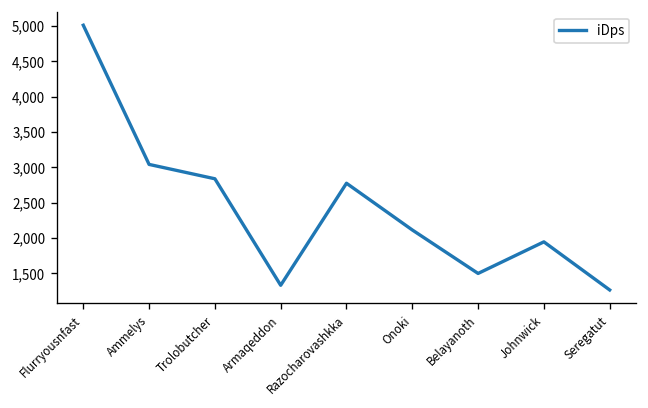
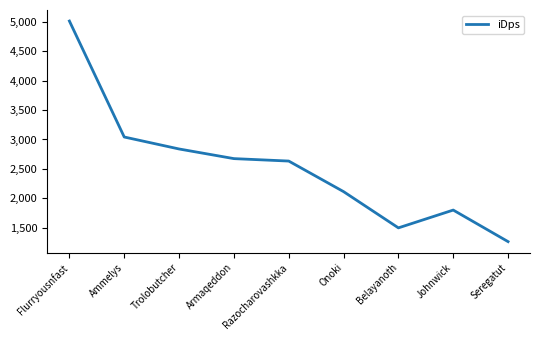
Armaqeddon: 1,300 -> 2,700
Razocharovashkka: 2,800 -> 2,600
Johnwick: 1,900 -> 1,800
